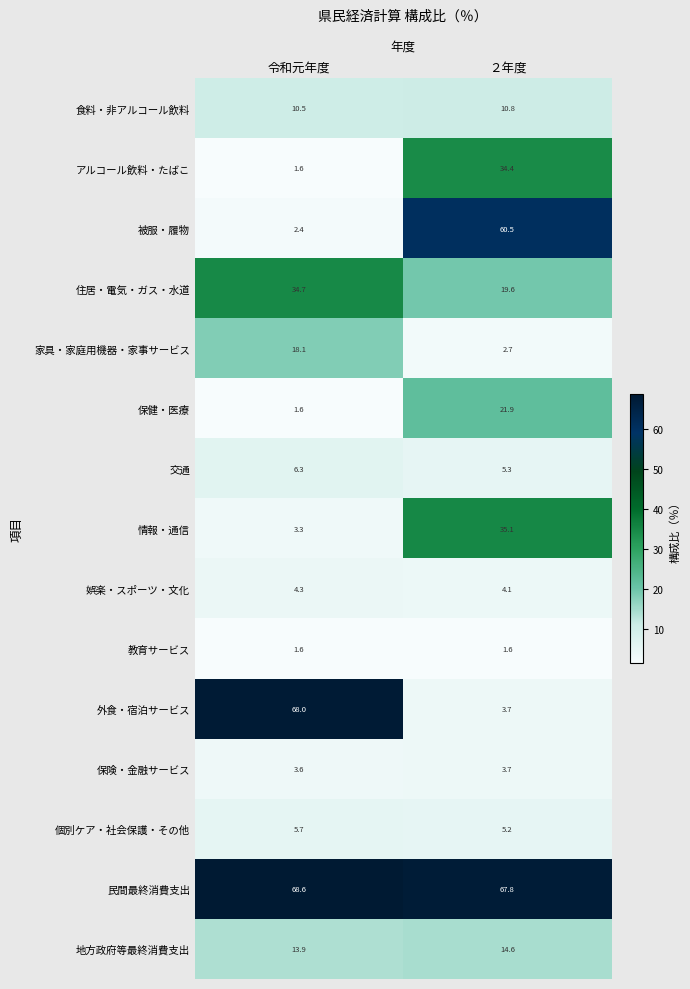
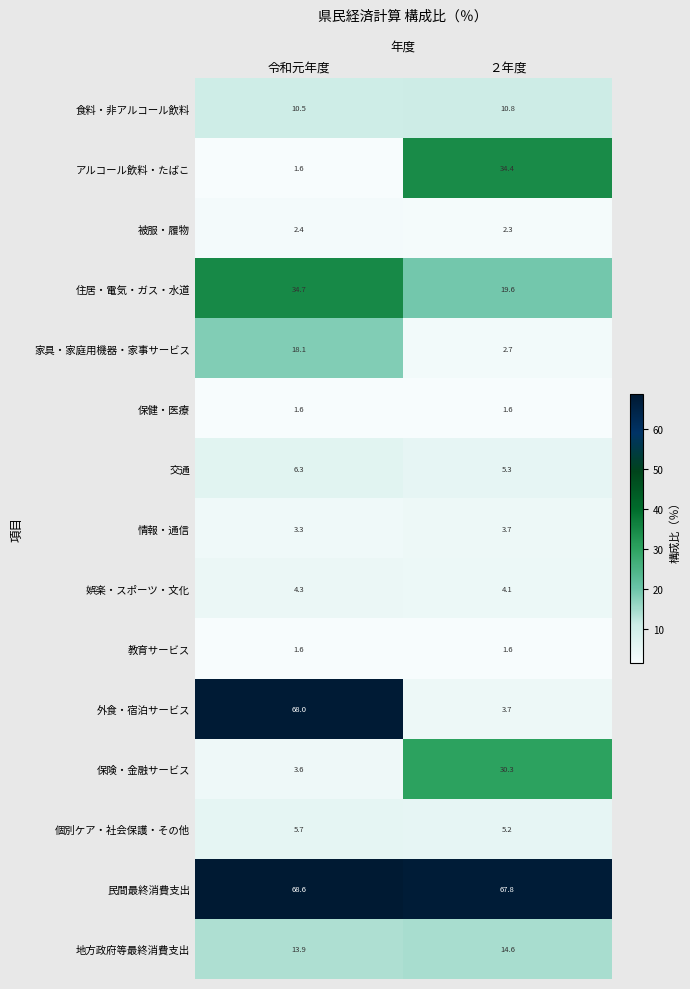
被服・履物, ２年度: 60.5 -> 2.3
保健・医療, ２年度: 21.9 -> 1.6
情報・通信, ２年度: 35.1 -> 3.7
保険・金融サービス, ２年度: 3.7 -> 30.3
